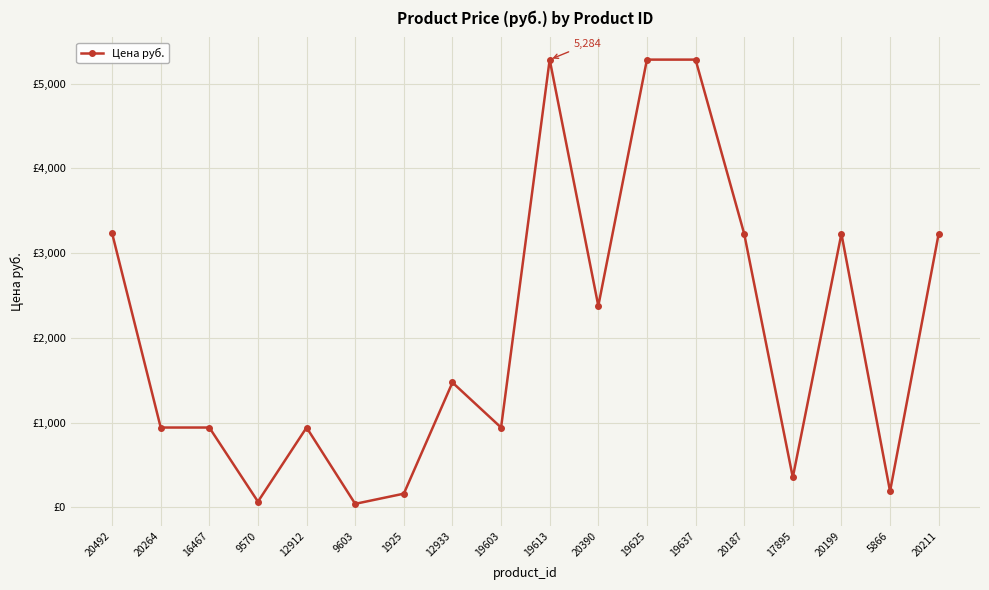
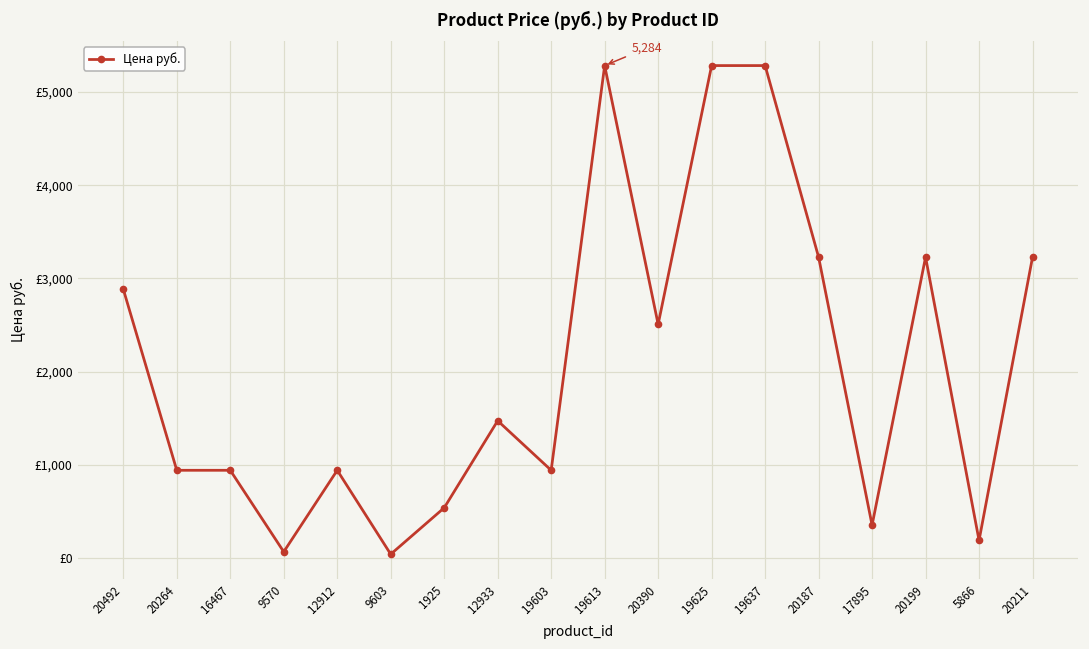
20492: £3,200 -> £2,900
1925: £200 -> £500
20390: £2,400 -> £2,500
